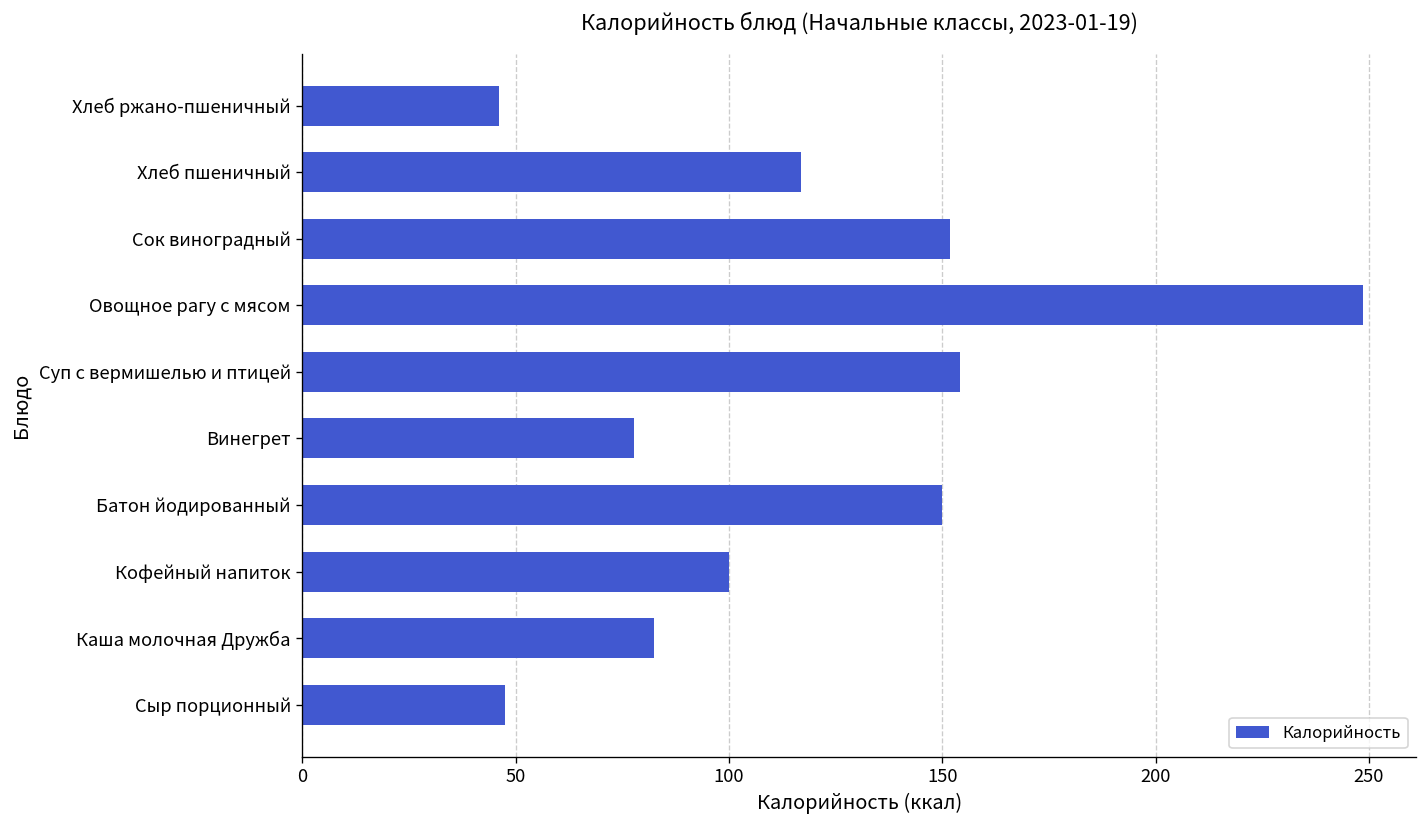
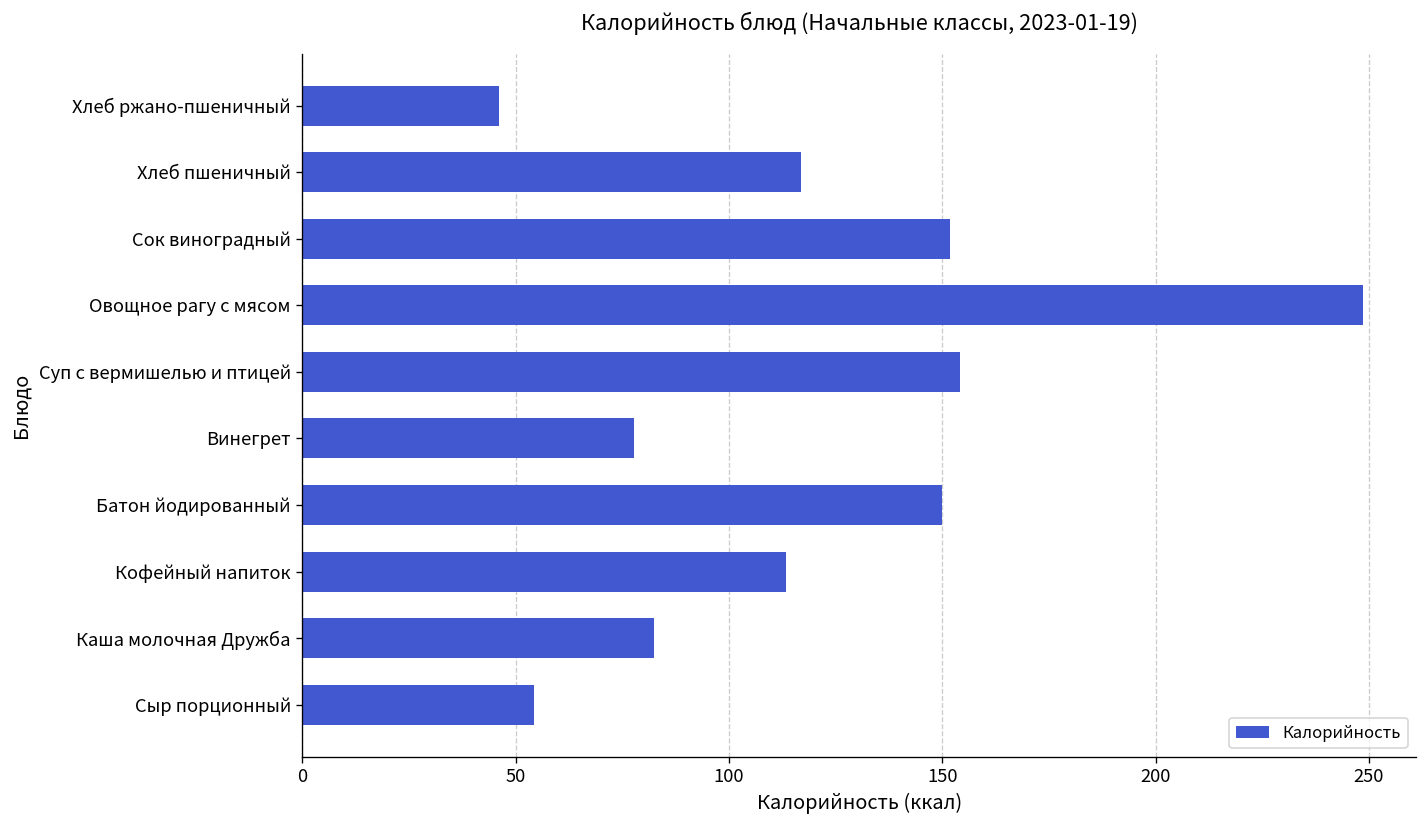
Кофейный напиток: 100 -> 113
Сыр порционный: 47 -> 54
